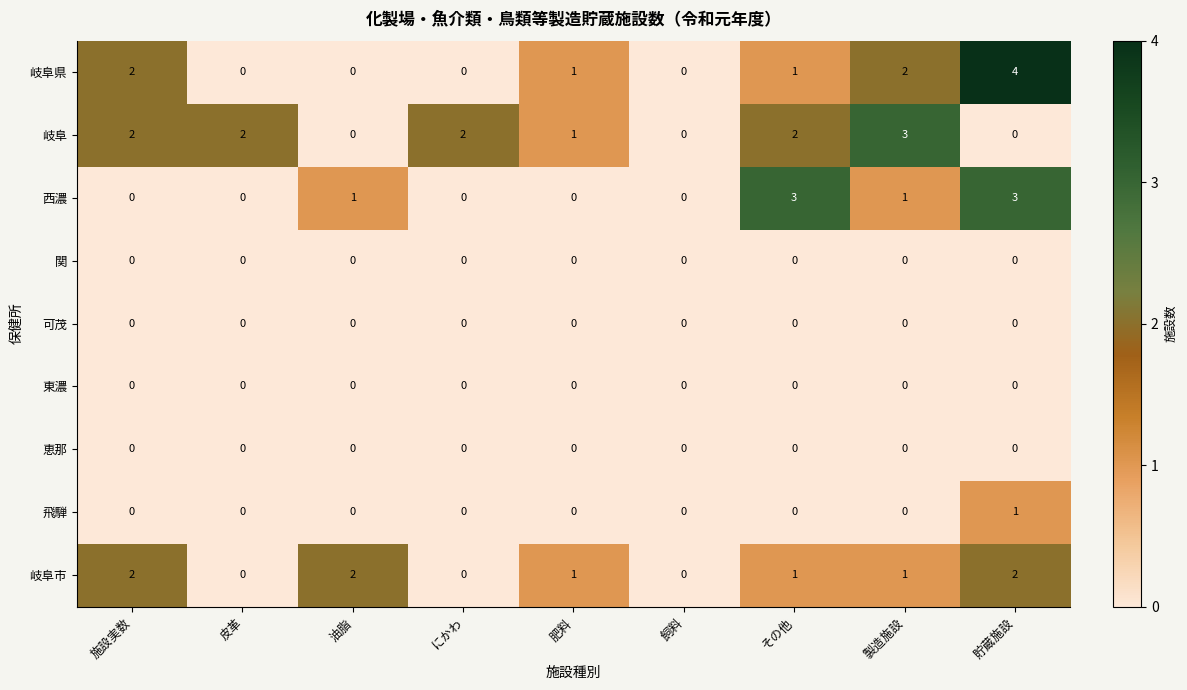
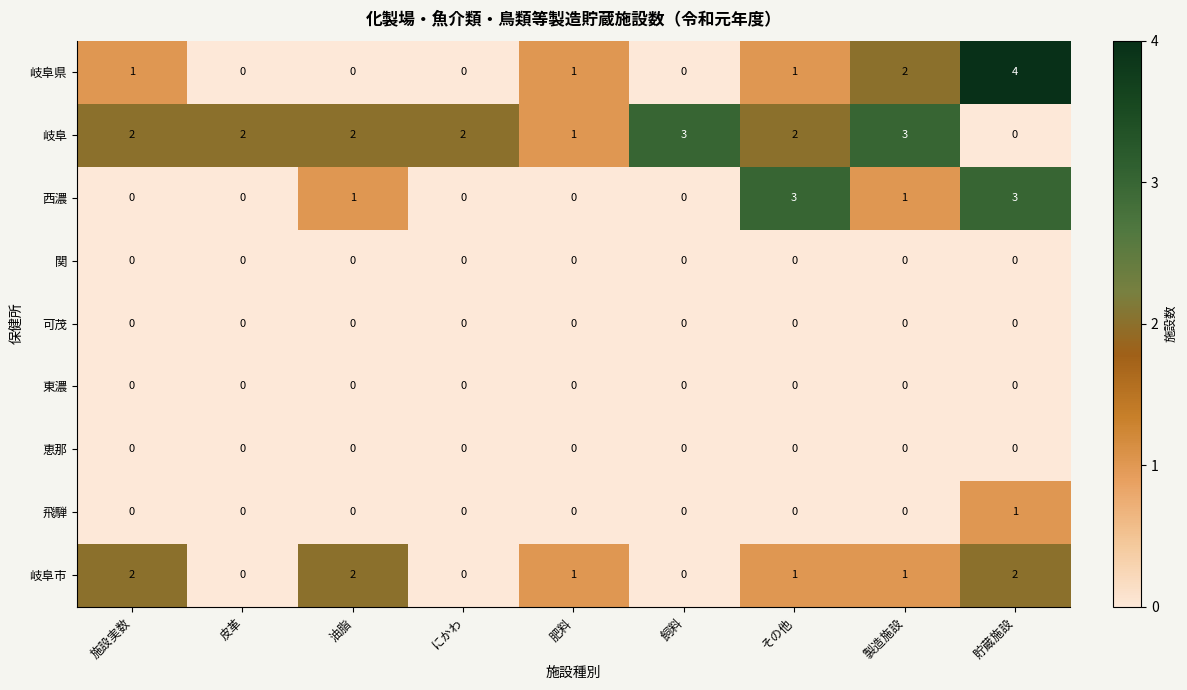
岐阜県, 施設実数: 2 -> 1
岐阜, 油脂: 0 -> 2
岐阜, 飼料: 0 -> 3
